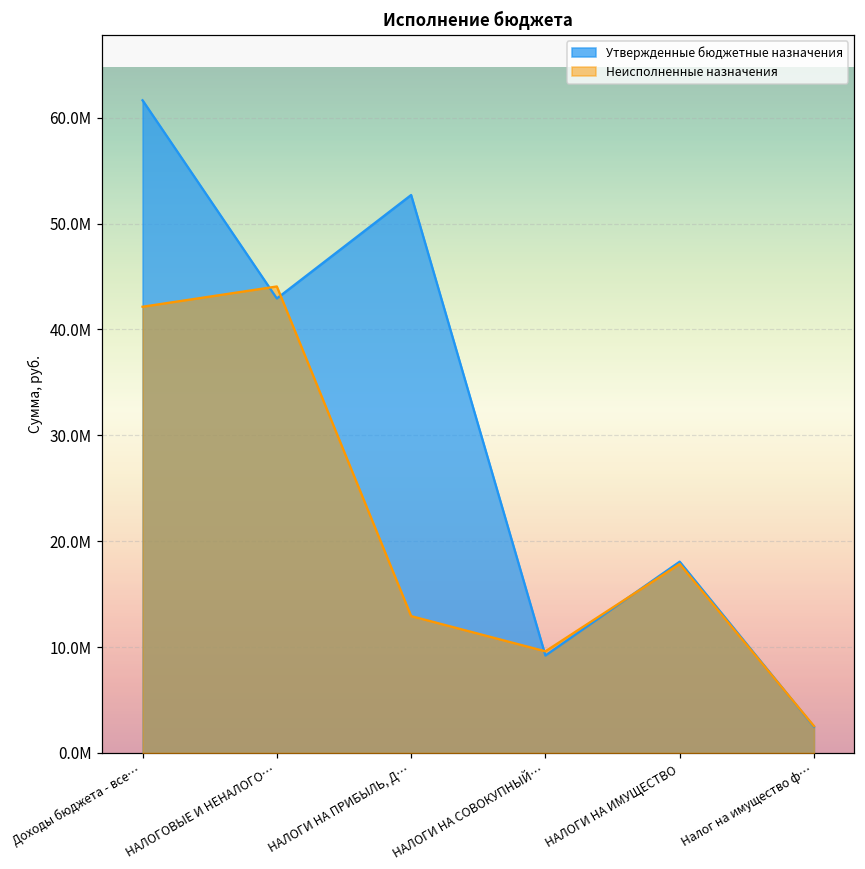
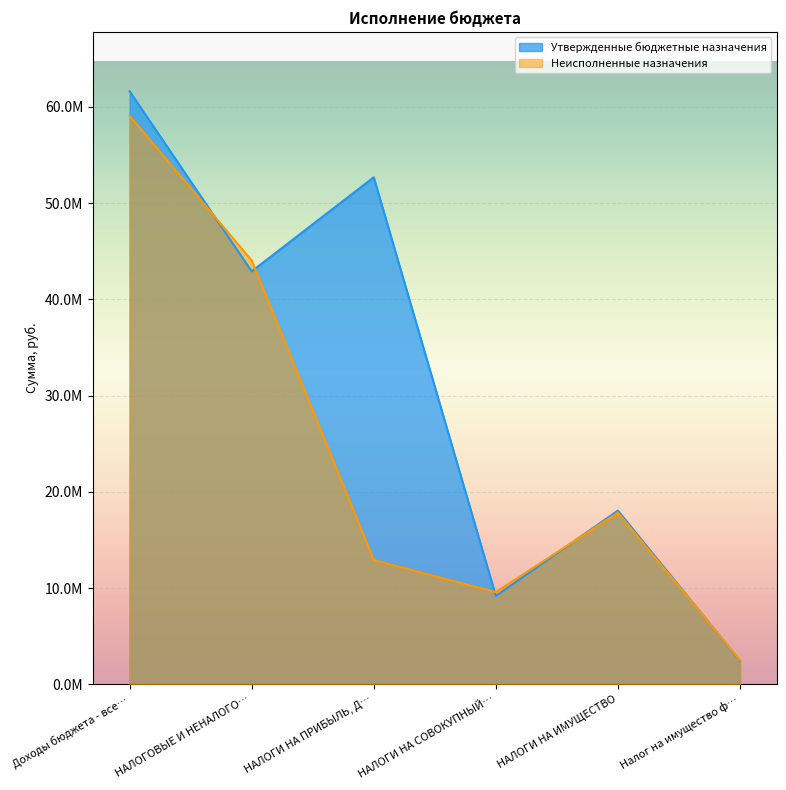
Неисполненные назначения, Доходы бюджета - все…: 42000000 -> 59000000
